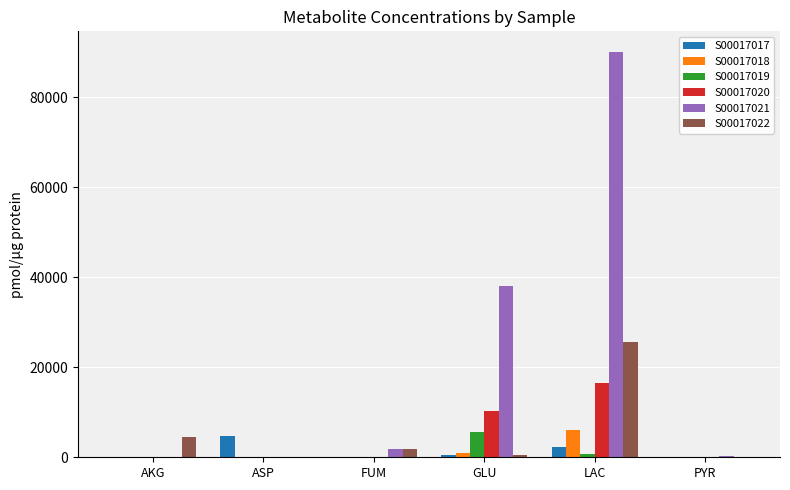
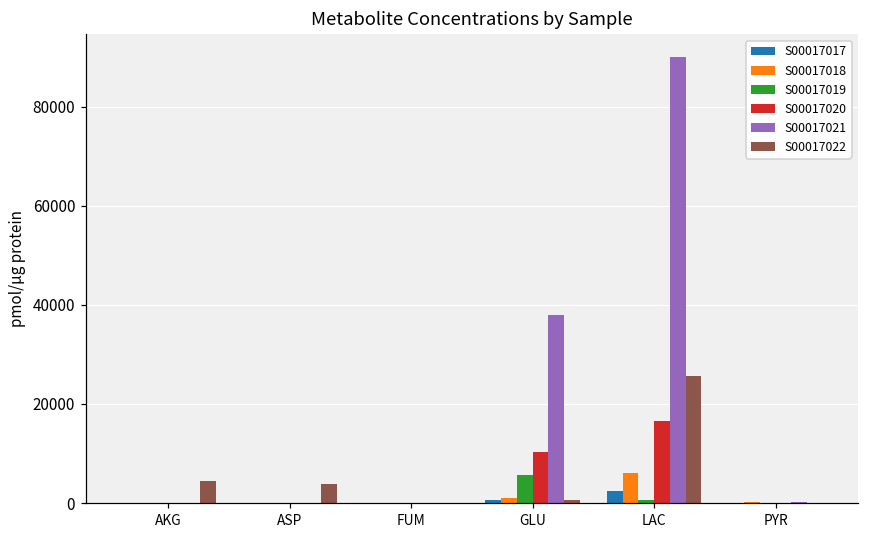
S00017017, ASP: 5000 -> 0
S00017022, ASP: 0 -> 4000
S00017021, FUM: 2000 -> 0
S00017022, FUM: 2000 -> 0
